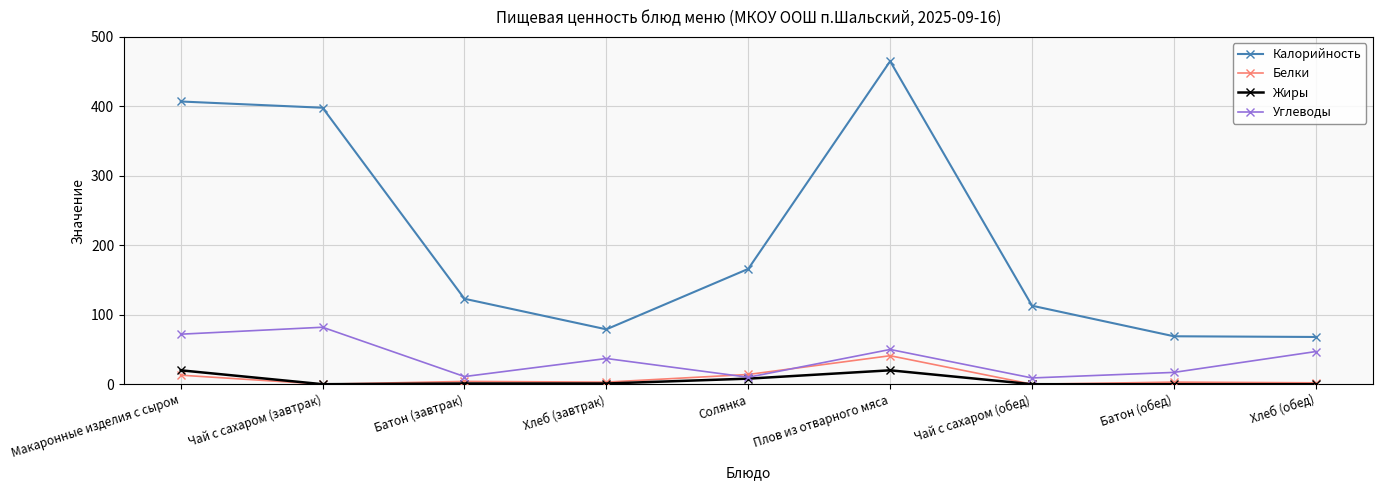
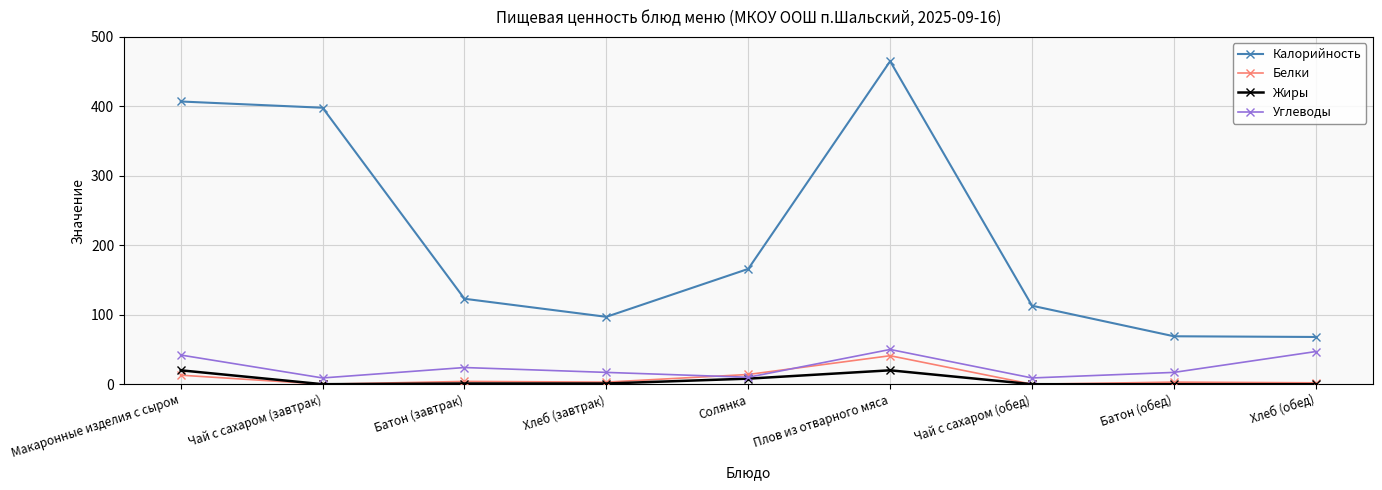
Углеводы, Макаронные изделия с сыром: 70 -> 40
Углеводы, Чай с сахаром (завтрак): 80 -> 10
Углеводы, Батон (завтрак): 10 -> 20
Калорийность, Хлеб (завтрак): 80 -> 100
Углеводы, Хлеб (завтрак): 40 -> 20
